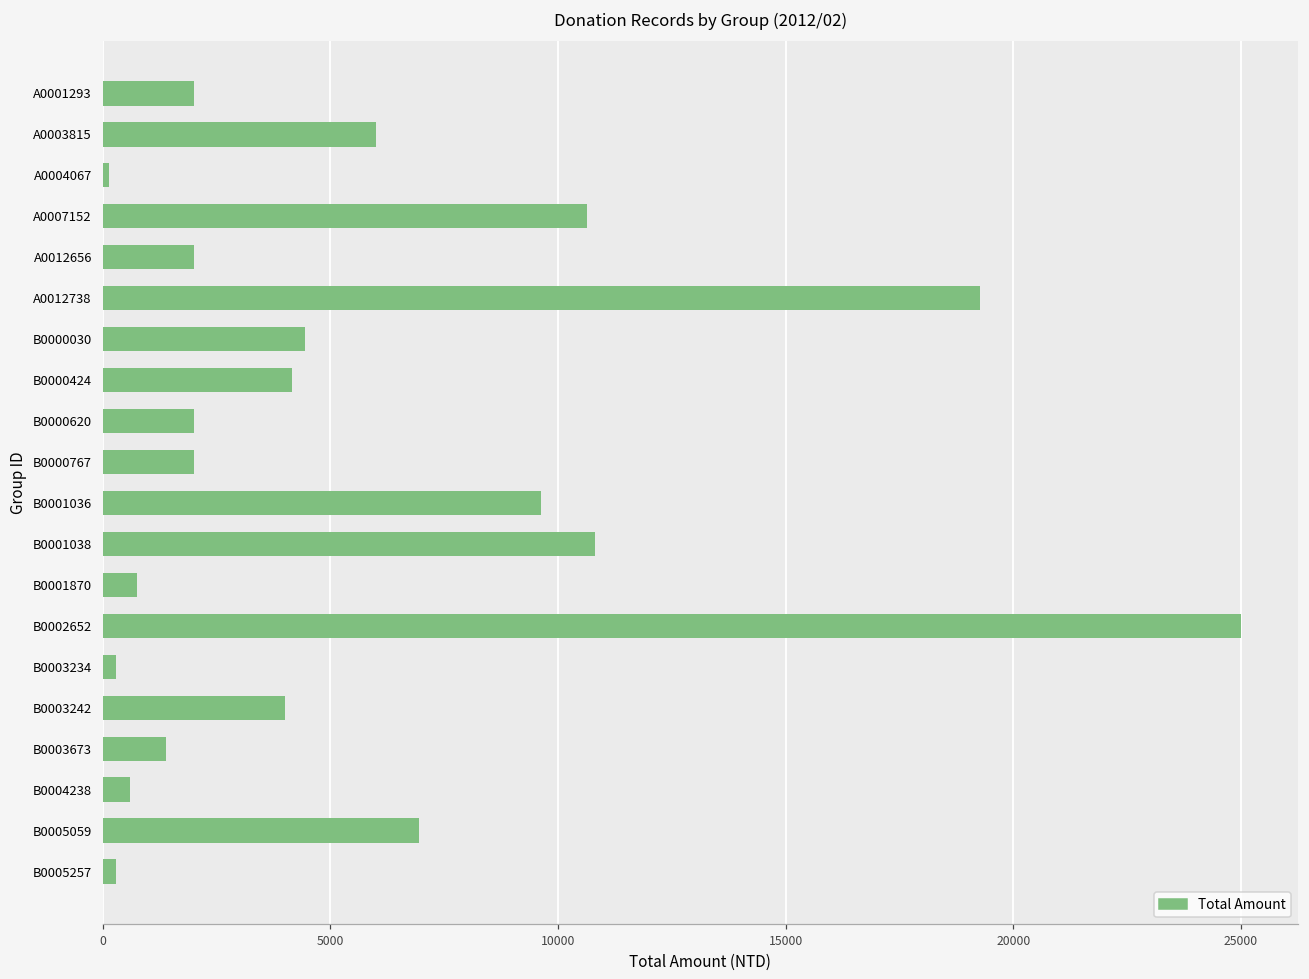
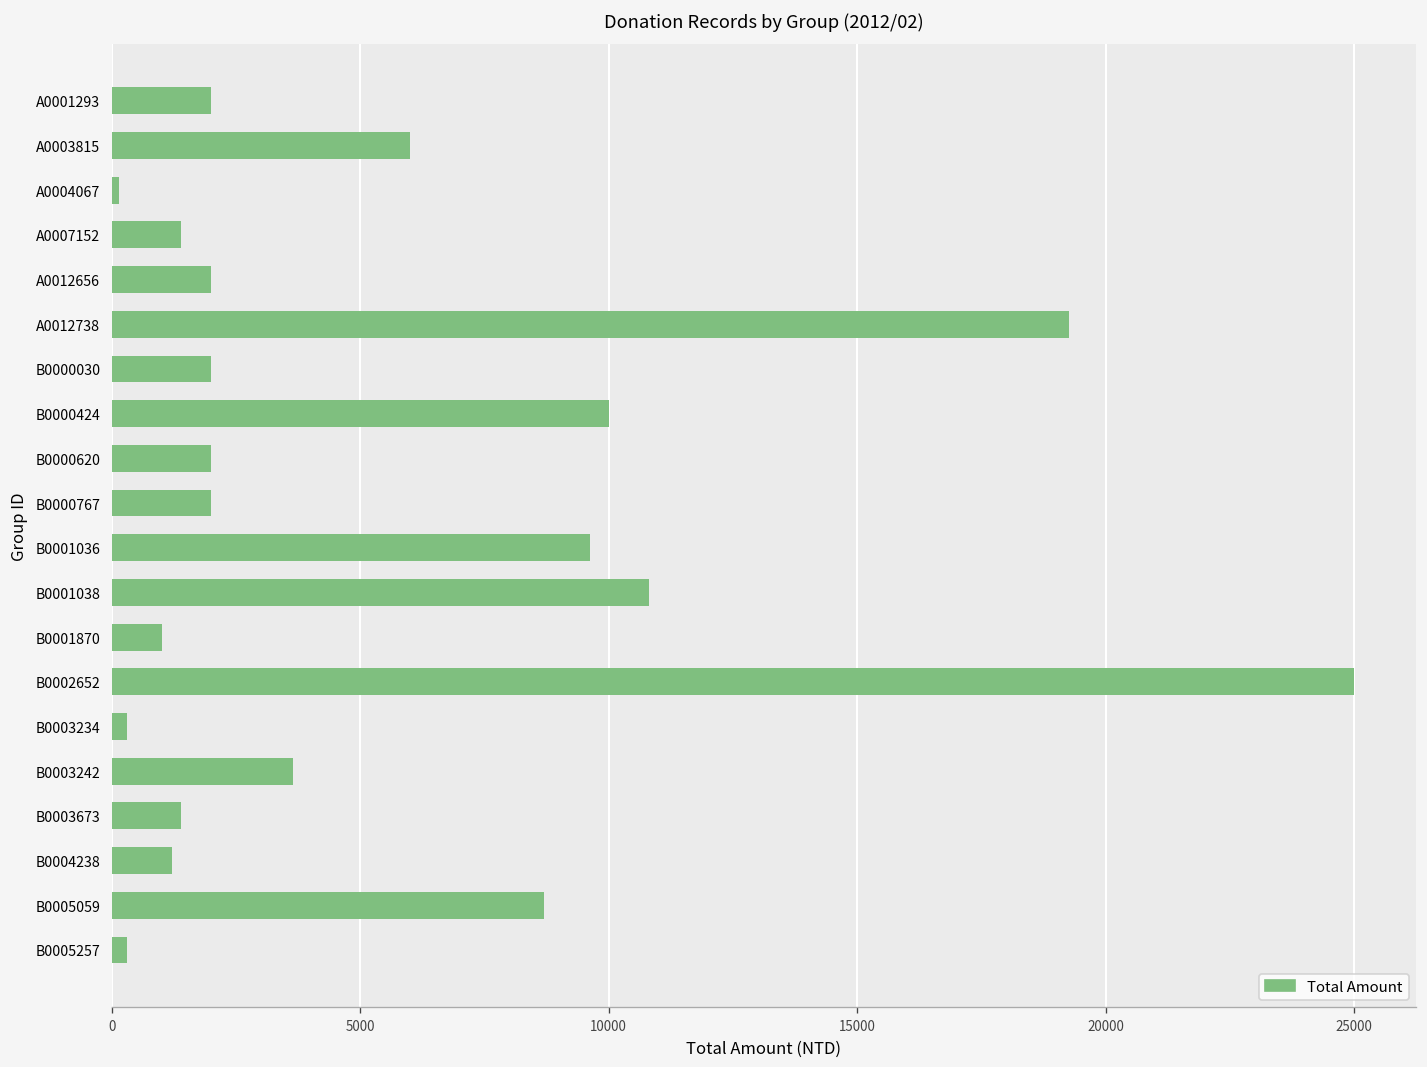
A0007152: 10600 -> 1400
B0000030: 4500 -> 2000
B0000424: 4100 -> 10000
B0001870: 800 -> 1000
B0003242: 4000 -> 3600
B0004238: 600 -> 1200
B0005059: 6900 -> 8700
